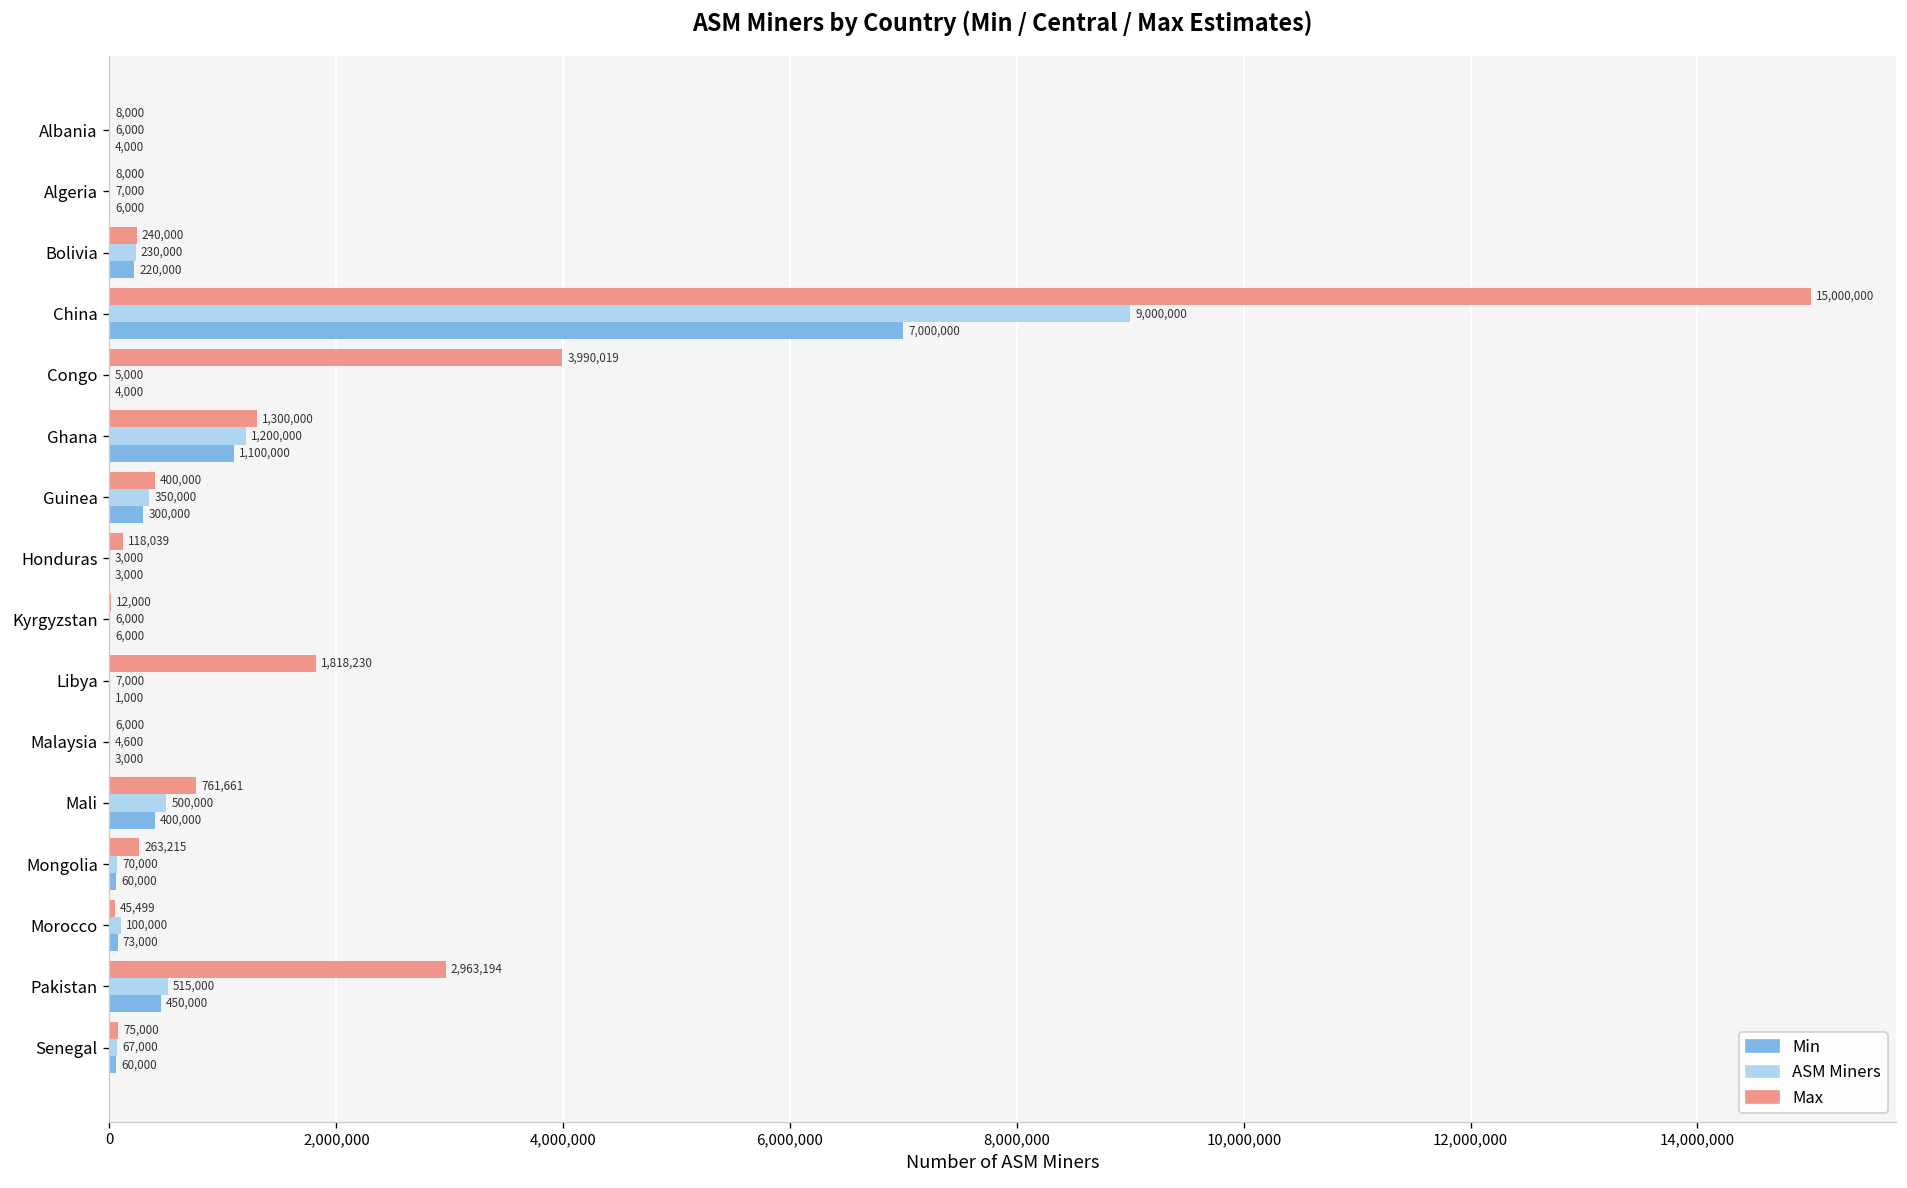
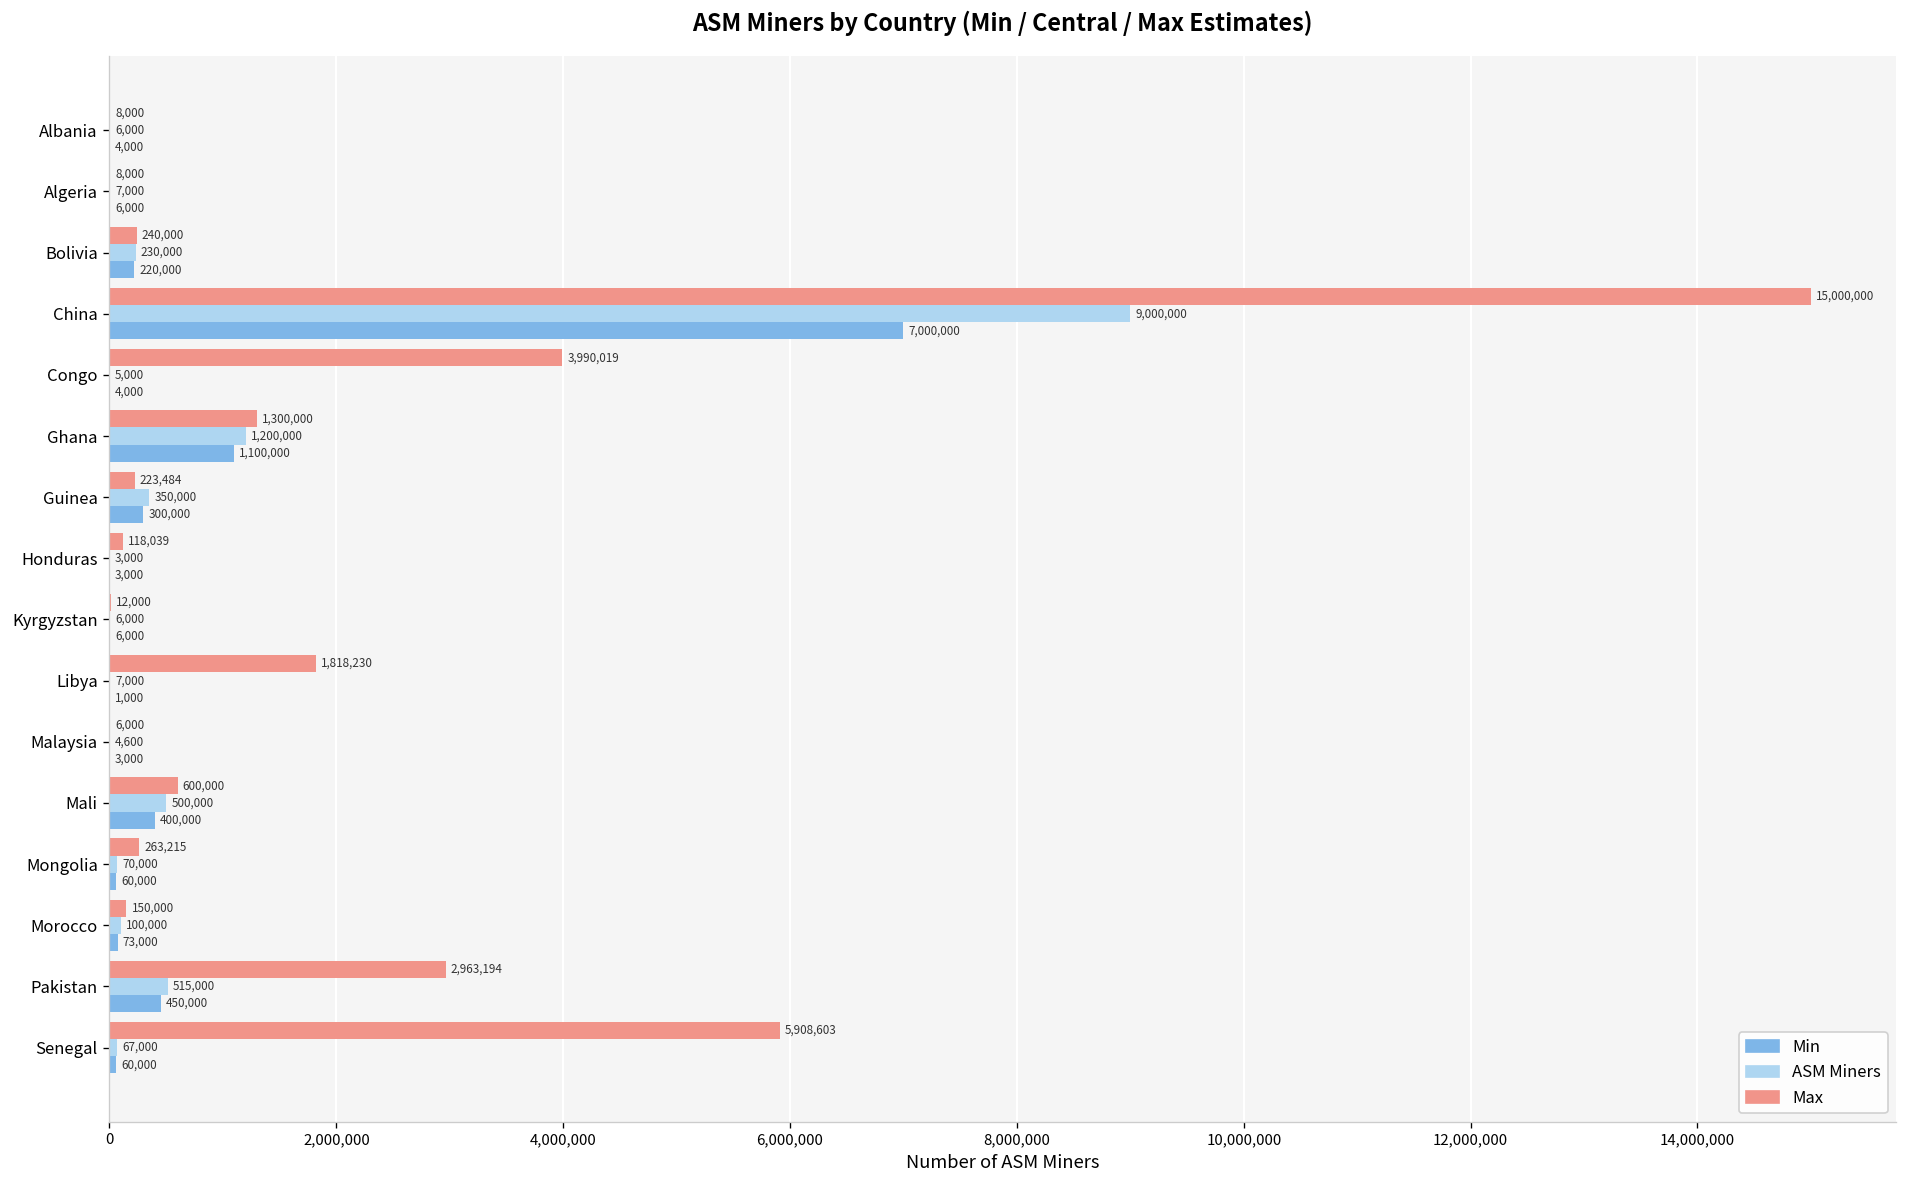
Max, Guinea: 400,000 -> 223,484
Max, Mali: 761,661 -> 600,000
Max, Morocco: 45,499 -> 150,000
Max, Senegal: 75,000 -> 5,908,603
